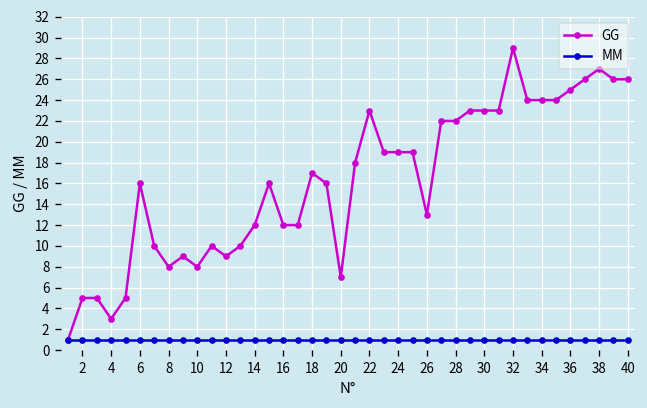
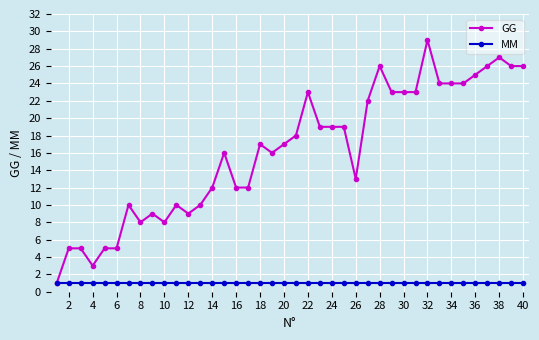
GG, 6: 16 -> 5
GG, 20: 7 -> 17
GG, 28: 22 -> 26
